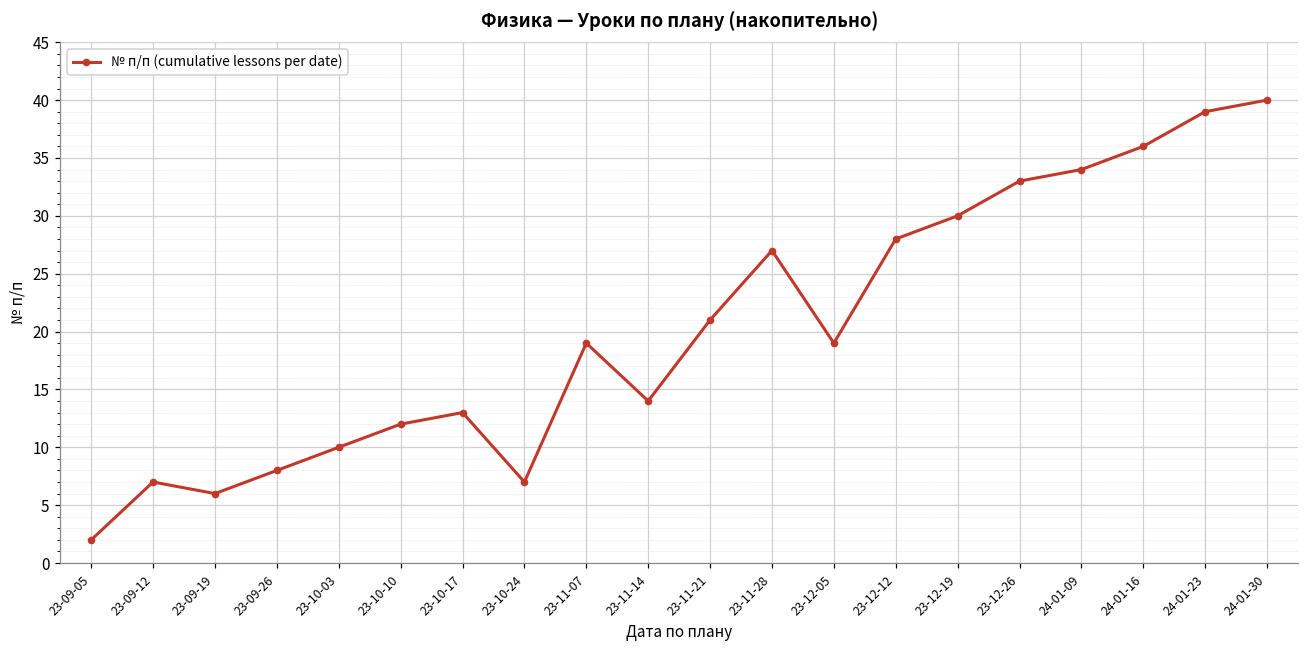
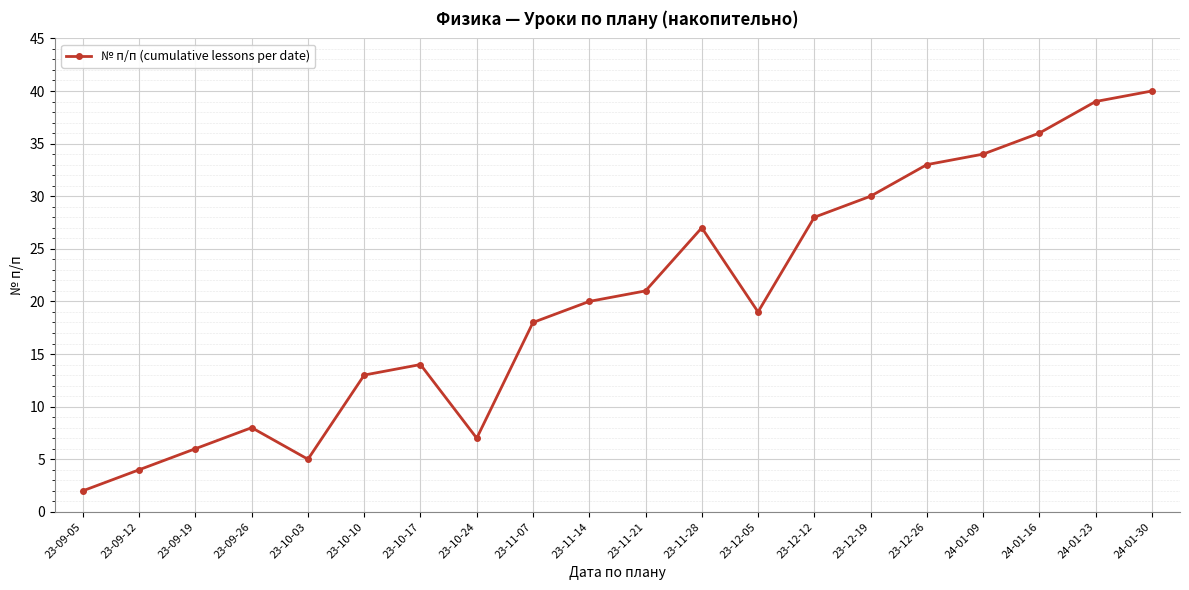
23-09-12: 7 -> 4
23-10-03: 10 -> 5
23-10-10: 12 -> 13
23-10-17: 13 -> 14
23-11-07: 19 -> 18
23-11-14: 14 -> 20
